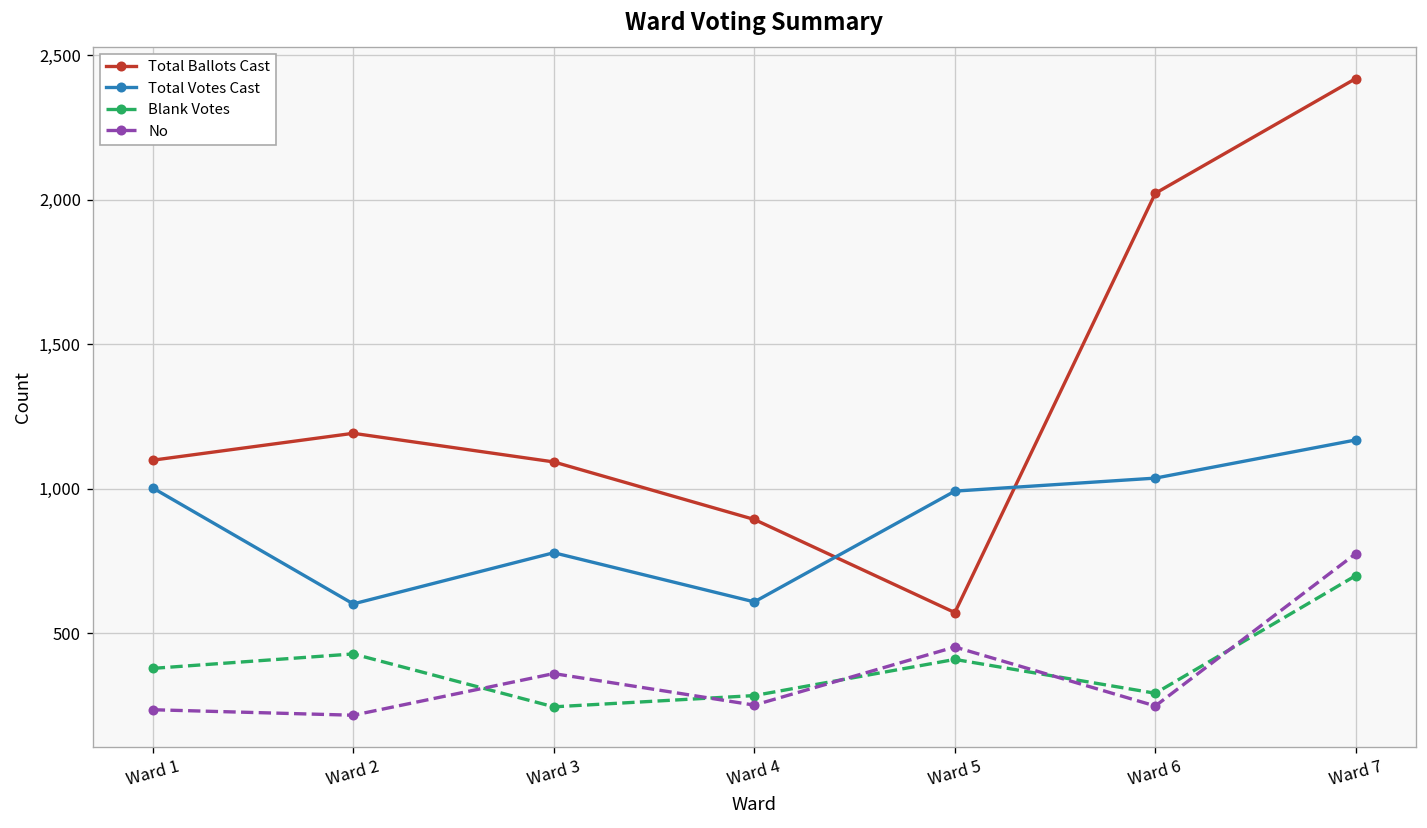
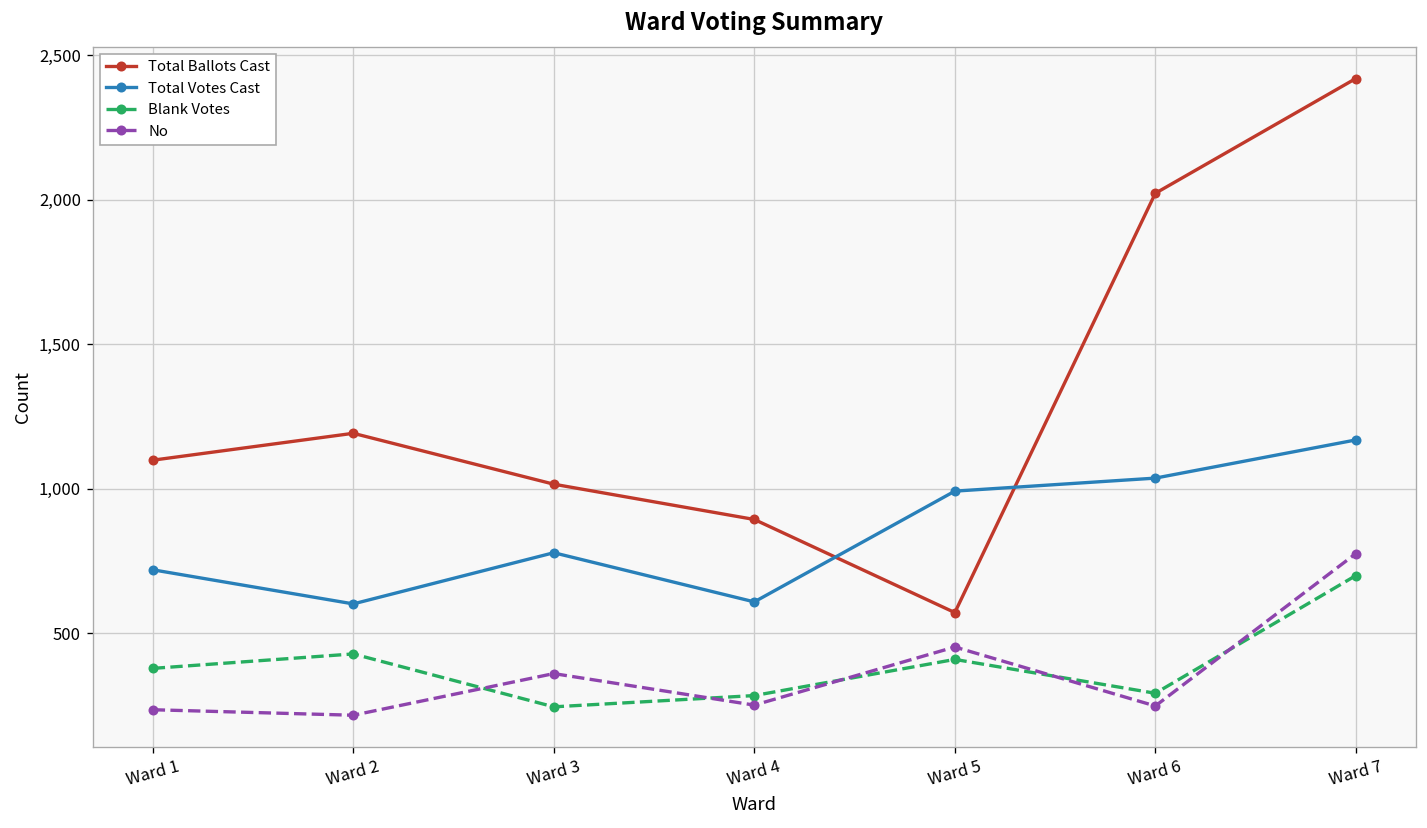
Total Votes Cast, Ward 1: 1,000 -> 720
Total Ballots Cast, Ward 3: 1,090 -> 1,020
